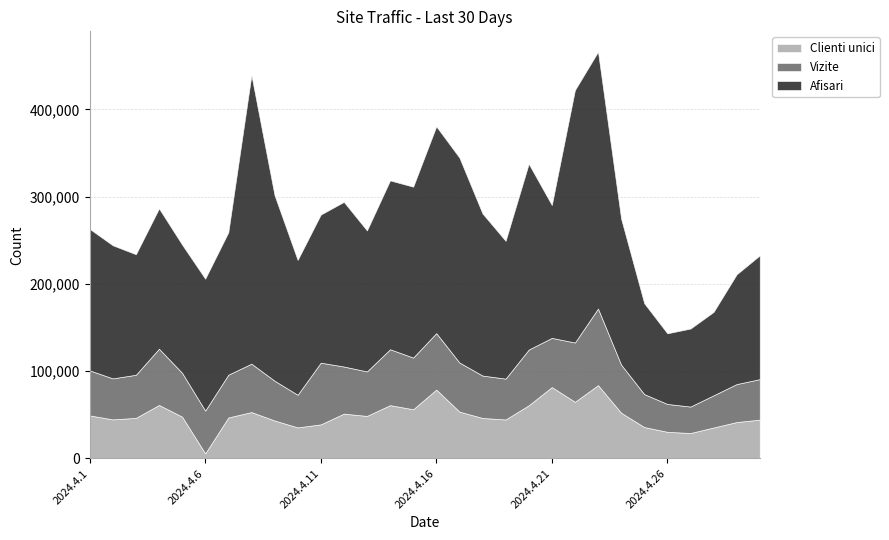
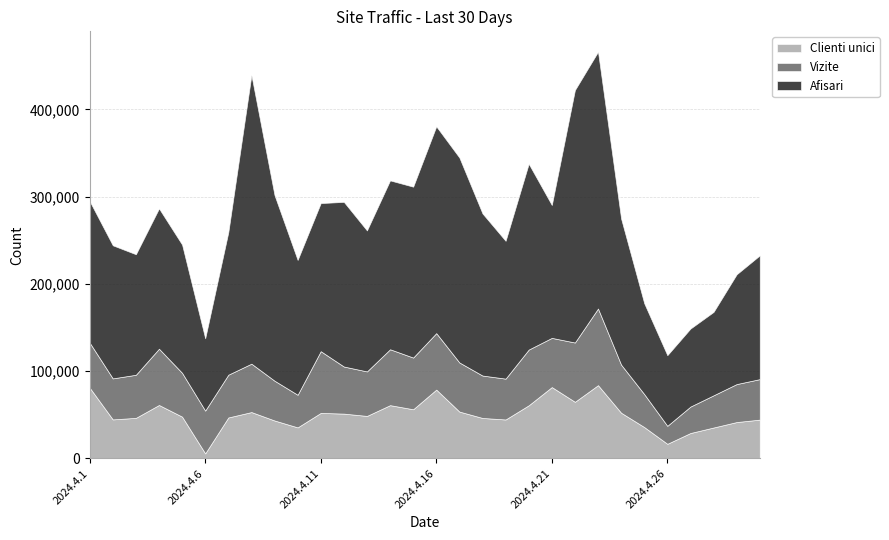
Clienti unici, 2024.4.1: 50,000 -> 80,000
Afisari, 2024.4.6: 150,000 -> 80,000
Clienti unici, 2024.4.11: 40,000 -> 50,000
Clienti unici, 2024.4.26: 30,000 -> 20,000
Vizite, 2024.4.26: 30,000 -> 20,000
